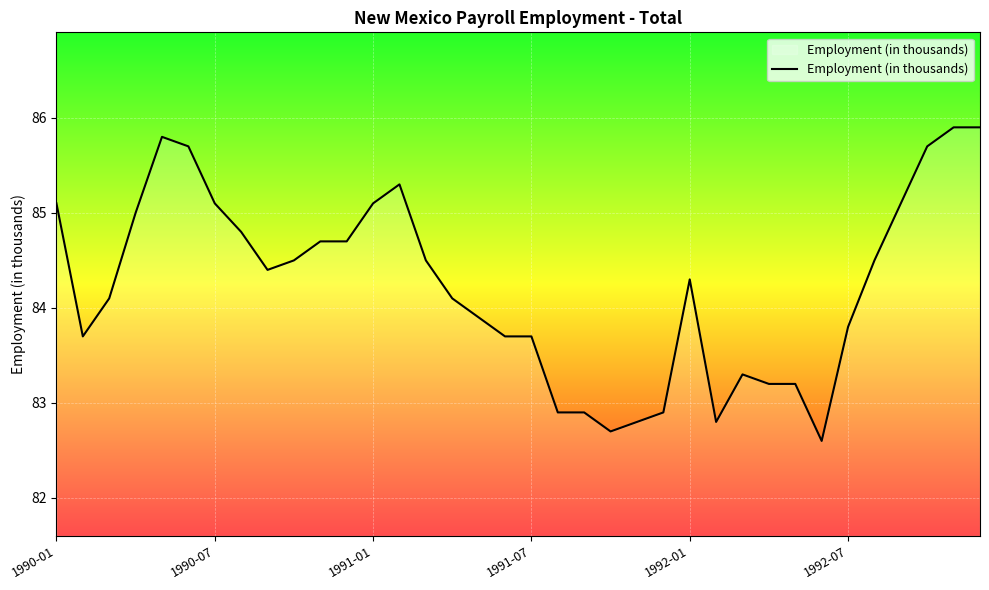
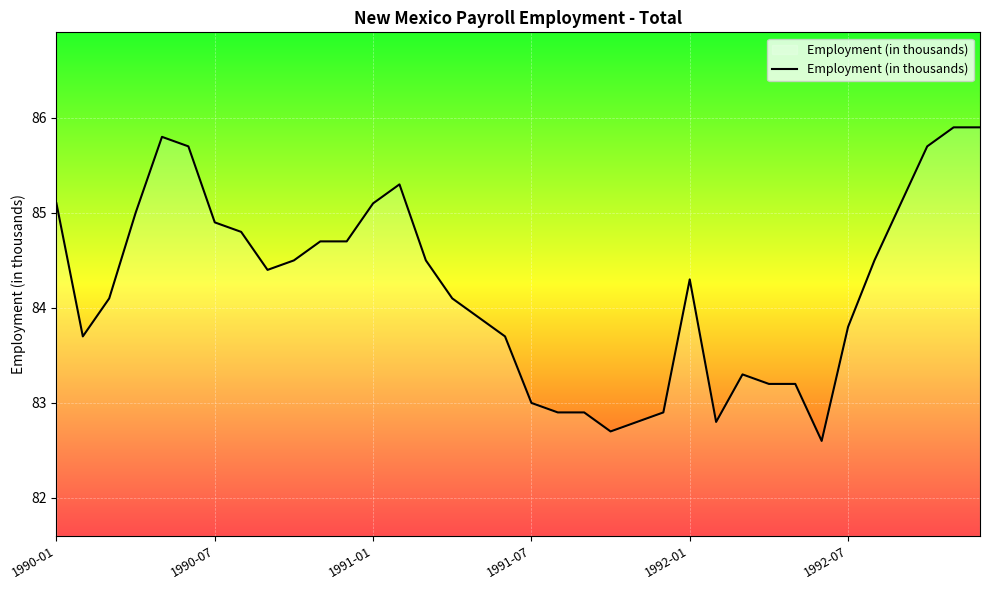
1990-07: 85.1 -> 84.9
1991-07: 83.7 -> 83.0
